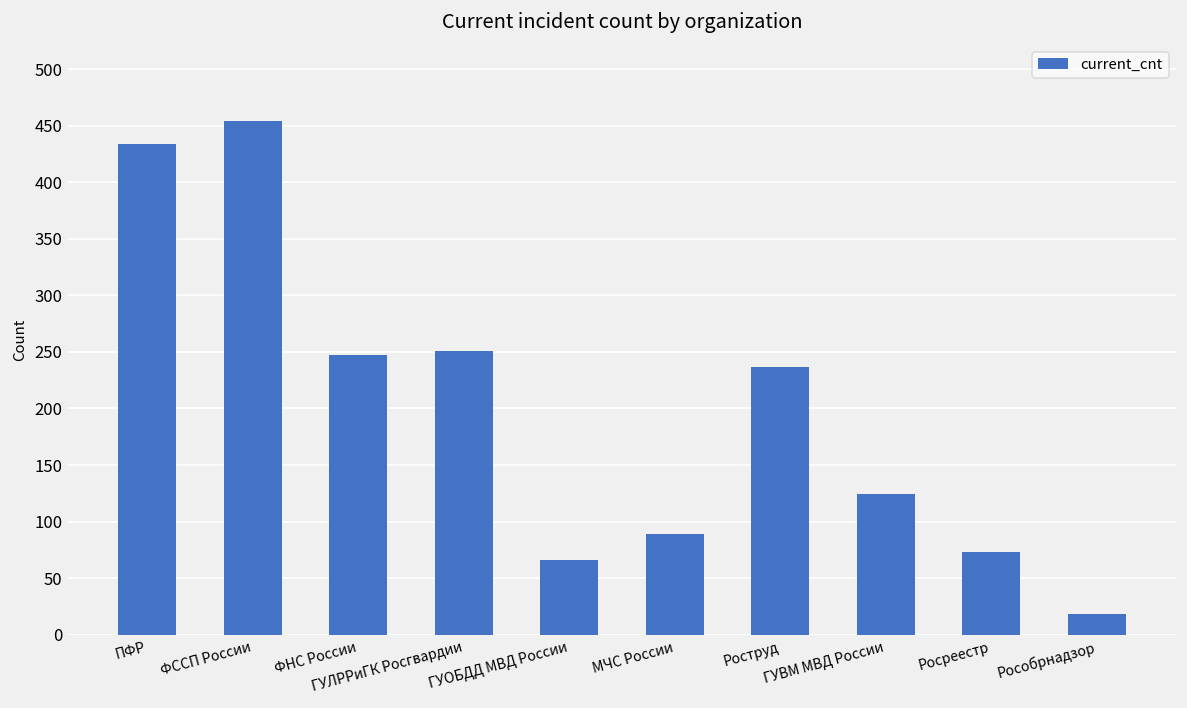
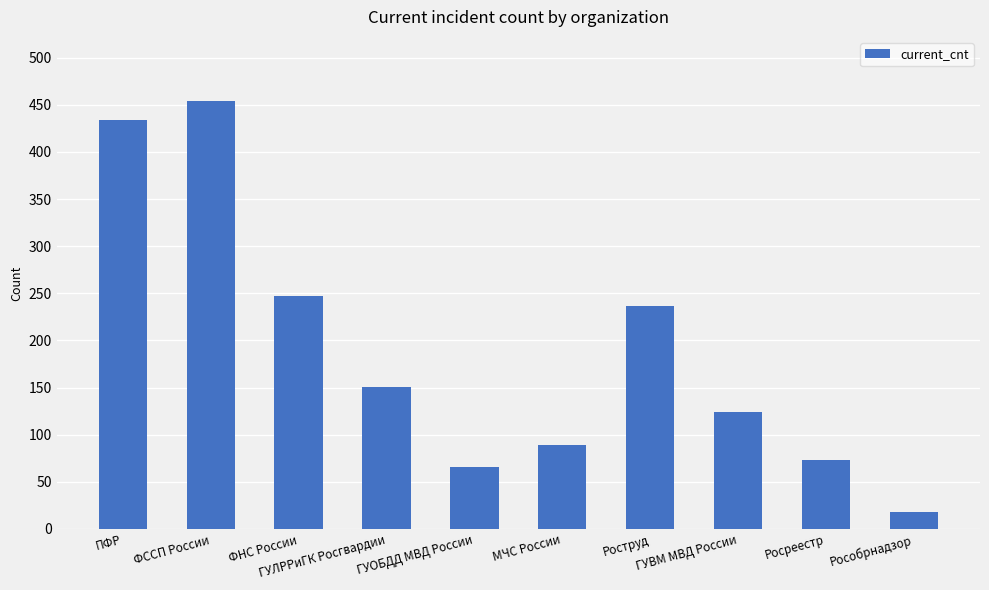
ГУЛРРиГК Росгвардии: 250 -> 150
